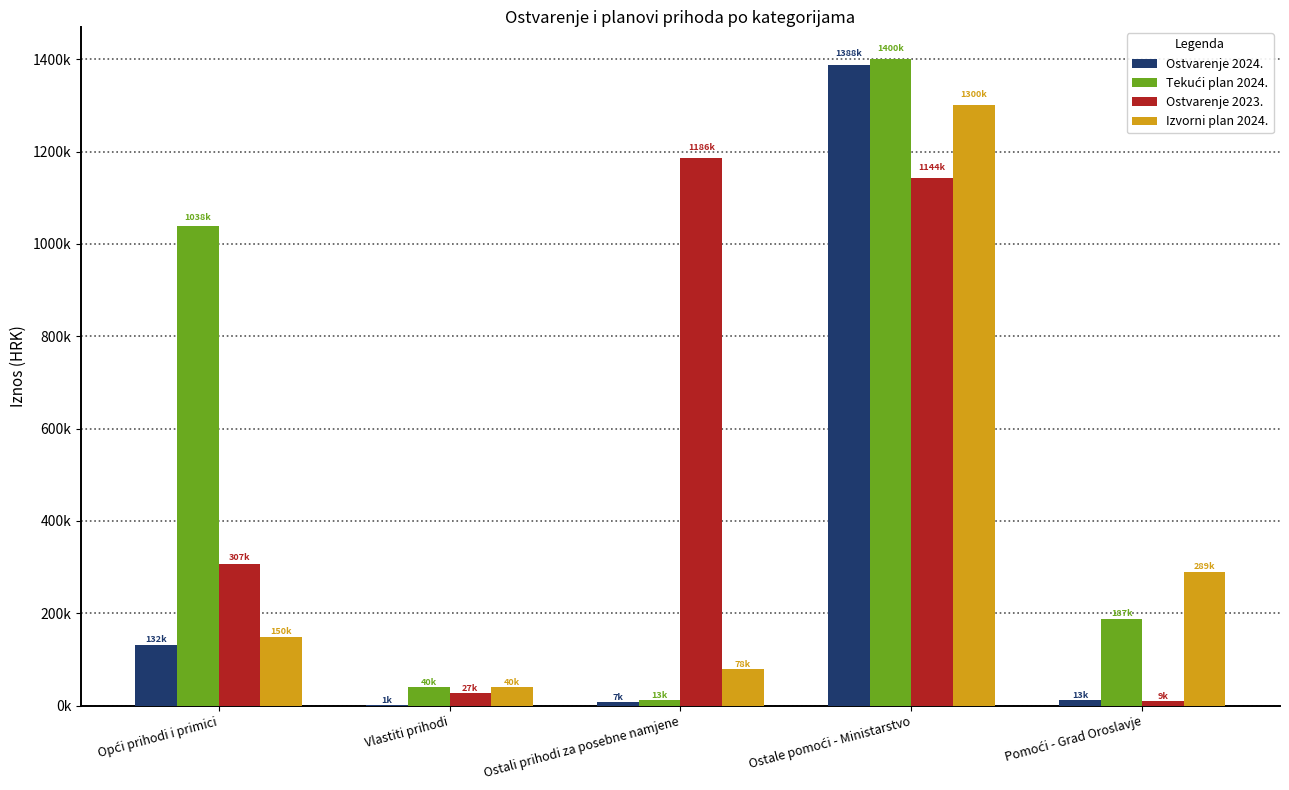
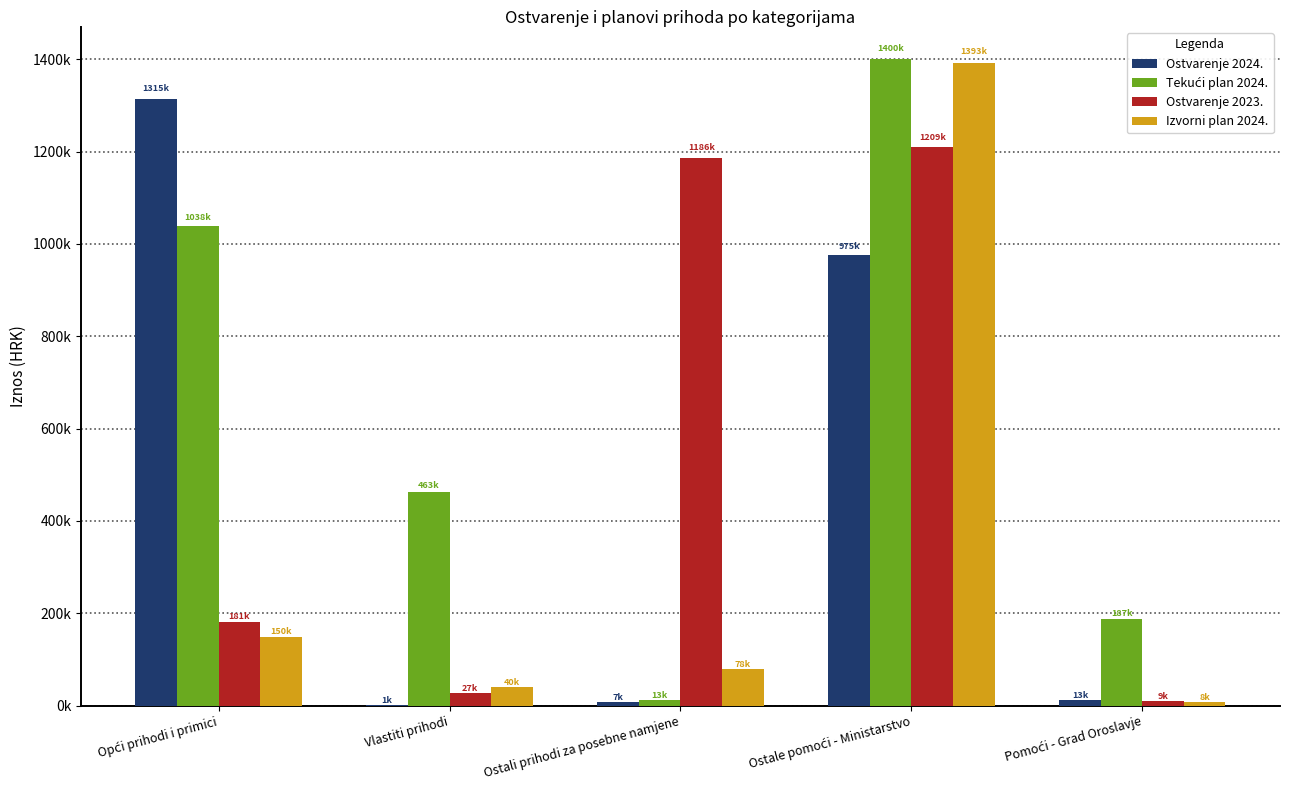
Ostvarenje 2024., Opći prihodi i primici: 132k -> 1315k
Ostvarenje 2023., Opći prihodi i primici: 307k -> 181k
Tekući plan 2024., Vlastiti prihodi: 40k -> 463k
Ostvarenje 2024., Ostale pomoći - Ministarstvo: 1388k -> 975k
Ostvarenje 2023., Ostale pomoći - Ministarstvo: 1144k -> 1209k
Izvorni plan 2024., Ostale pomoći - Ministarstvo: 1300k -> 1393k
Izvorni plan 2024., Pomoći - Grad Oroslavje: 289k -> 8k
